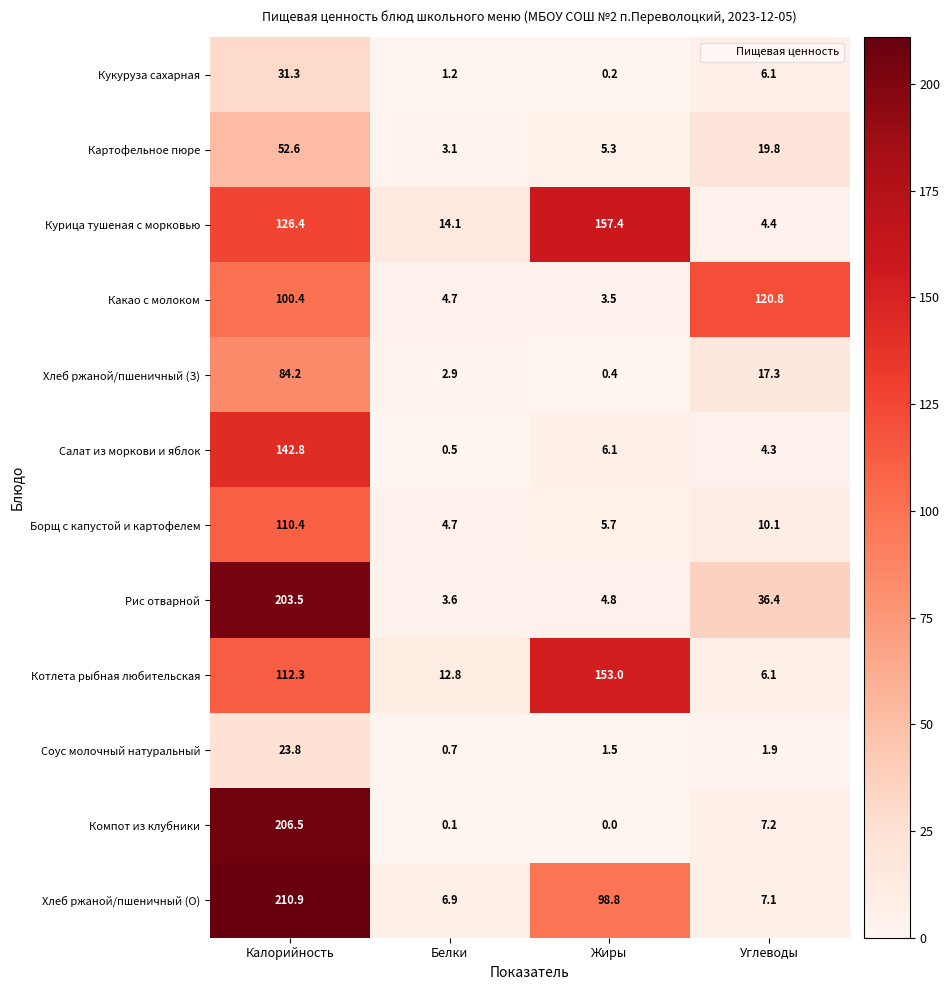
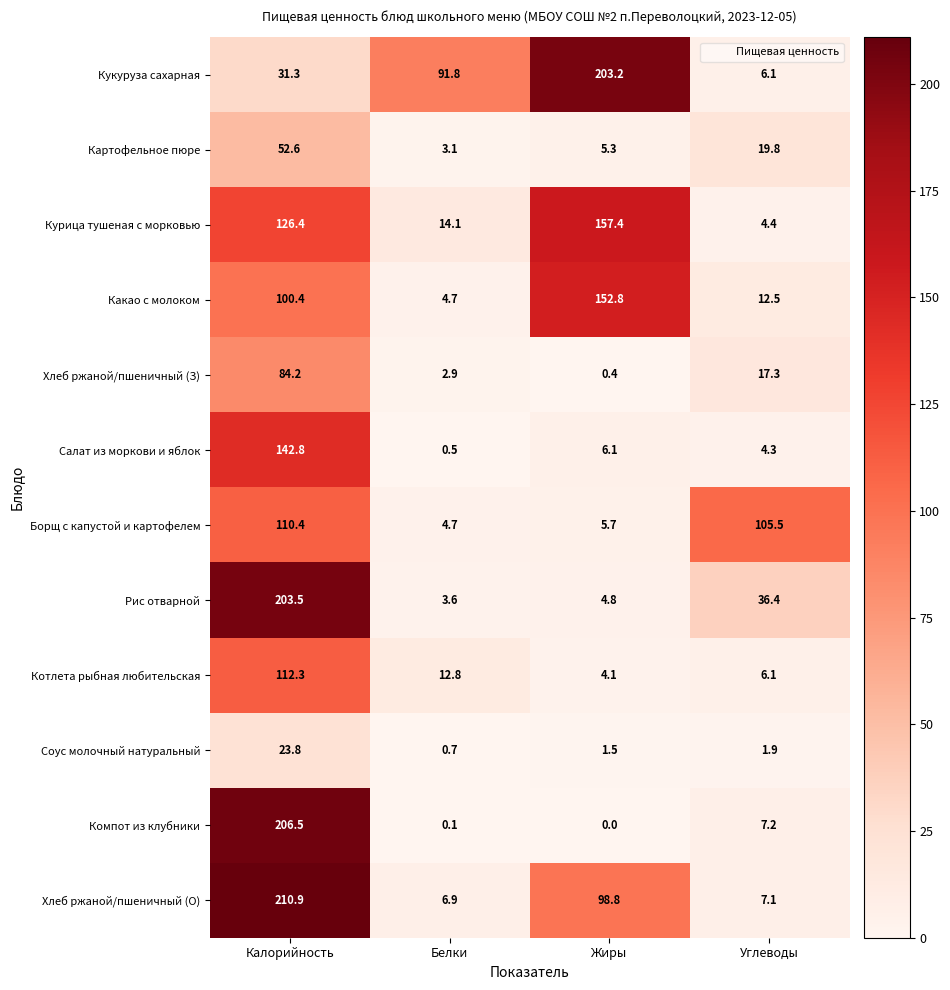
Кукуруза сахарная, Белки: 1.2 -> 91.8
Кукуруза сахарная, Жиры: 0.2 -> 203.2
Какао с молоком, Жиры: 3.5 -> 152.8
Какао с молоком, Углеводы: 120.8 -> 12.5
Борщ с капустой и картофелем, Углеводы: 10.1 -> 105.5
Котлета рыбная любительская, Жиры: 153.0 -> 4.1
